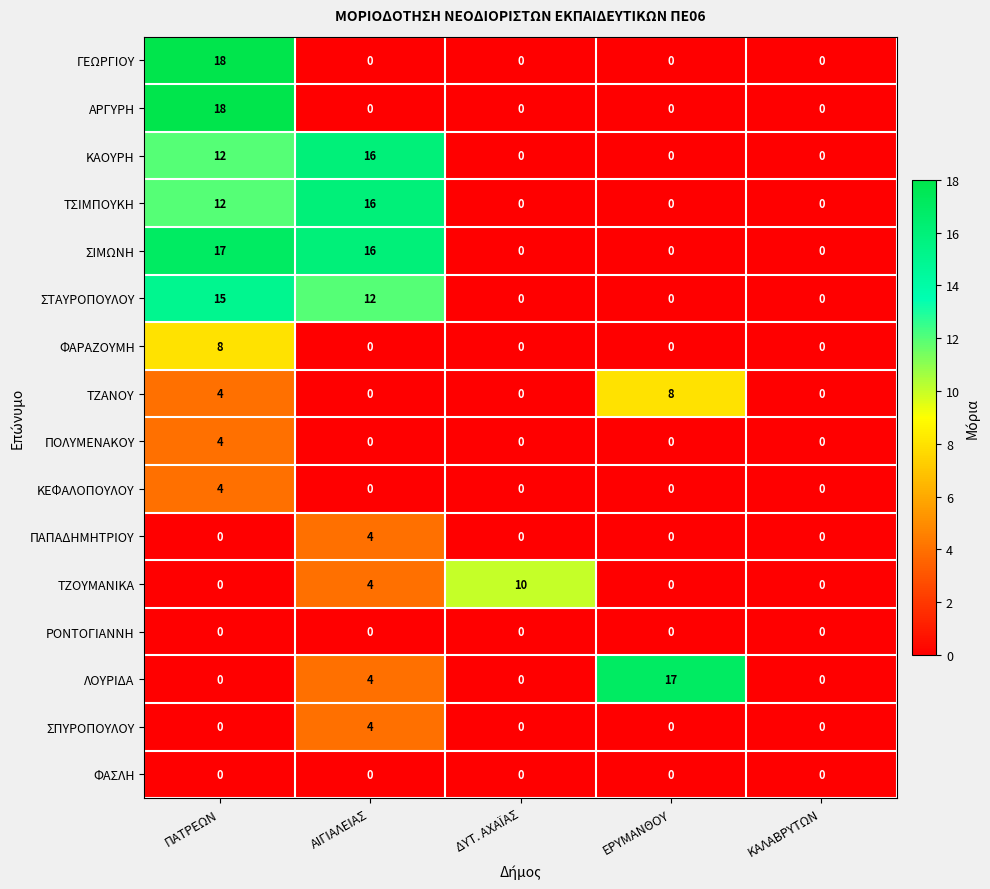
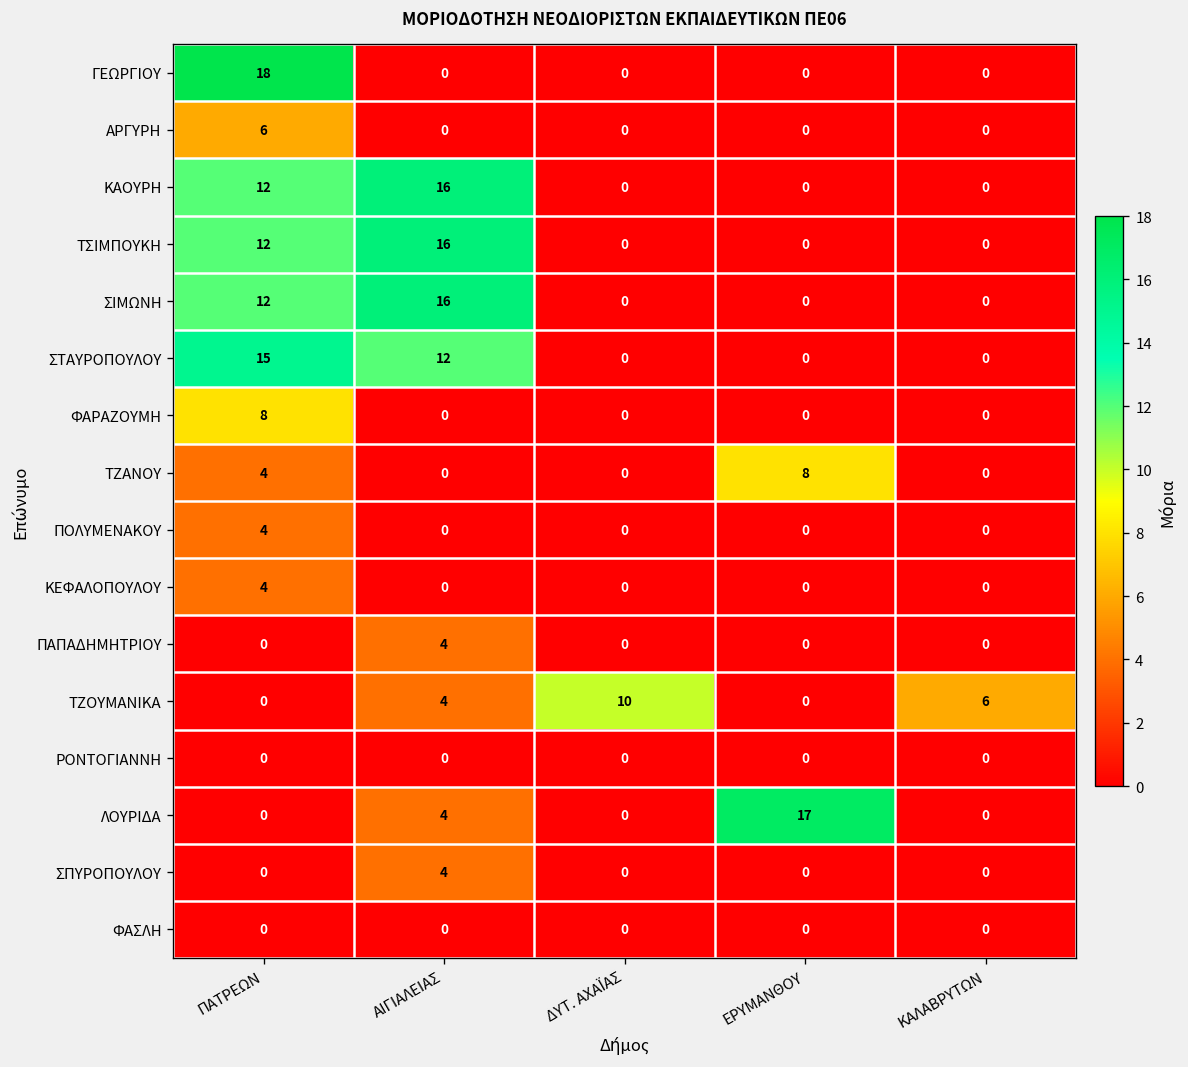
ΑΡΓΥΡΗ, ΠΑΤΡΕΩΝ: 18 -> 6
ΣΙΜΩΝΗ, ΠΑΤΡΕΩΝ: 17 -> 12
ΤΖΟΥΜΑΝΙΚΑ, ΚΑΛΑΒΡΥΤΩΝ: 0 -> 6
